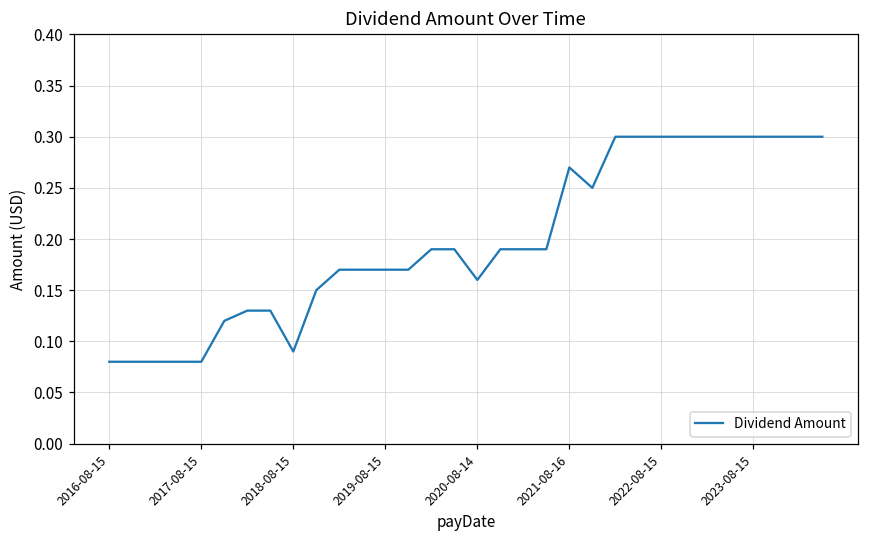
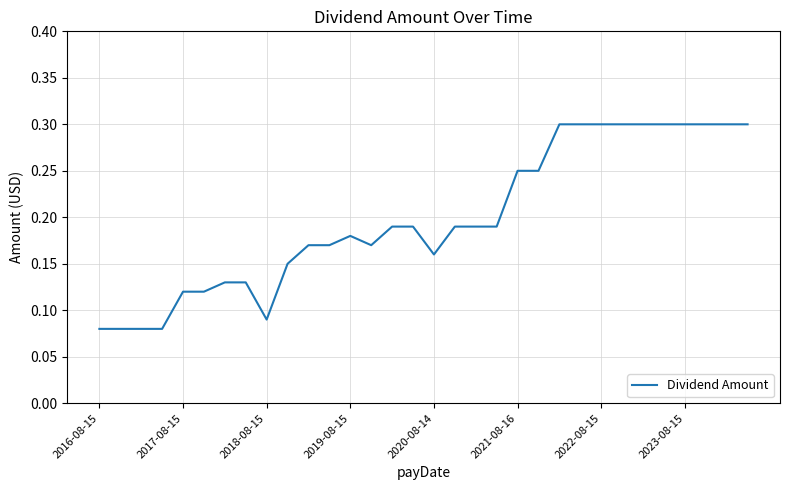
2017-08-15: 0.08 -> 0.12
2019-08-15: 0.17 -> 0.18
2021-08-16: 0.27 -> 0.25
